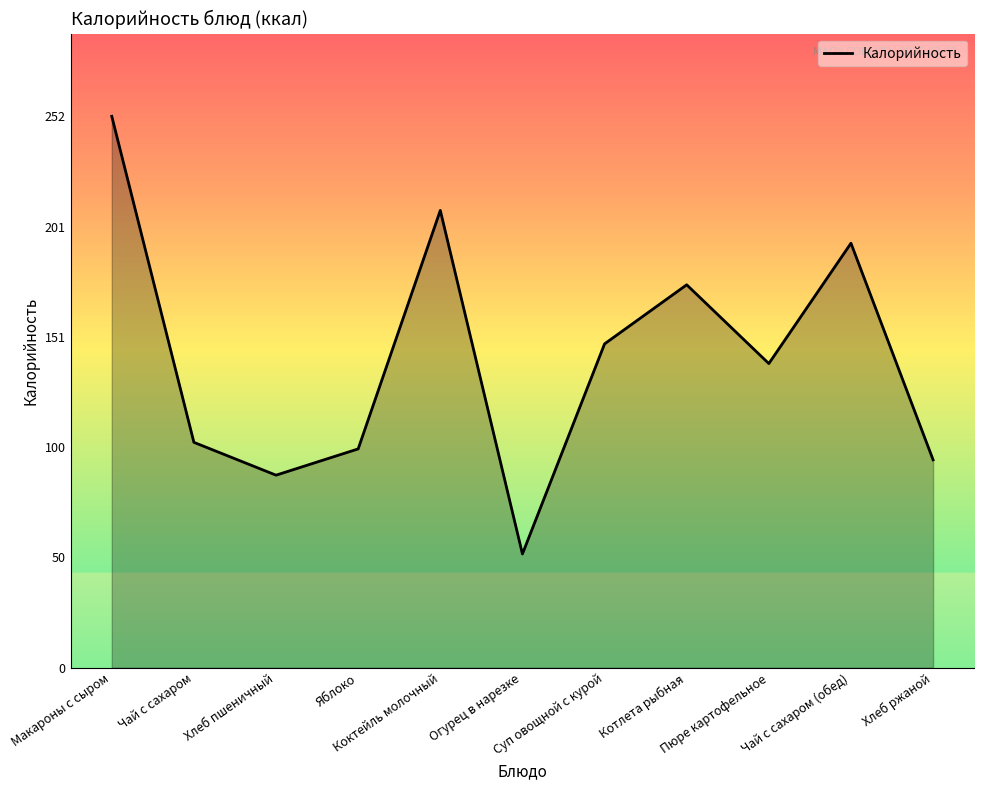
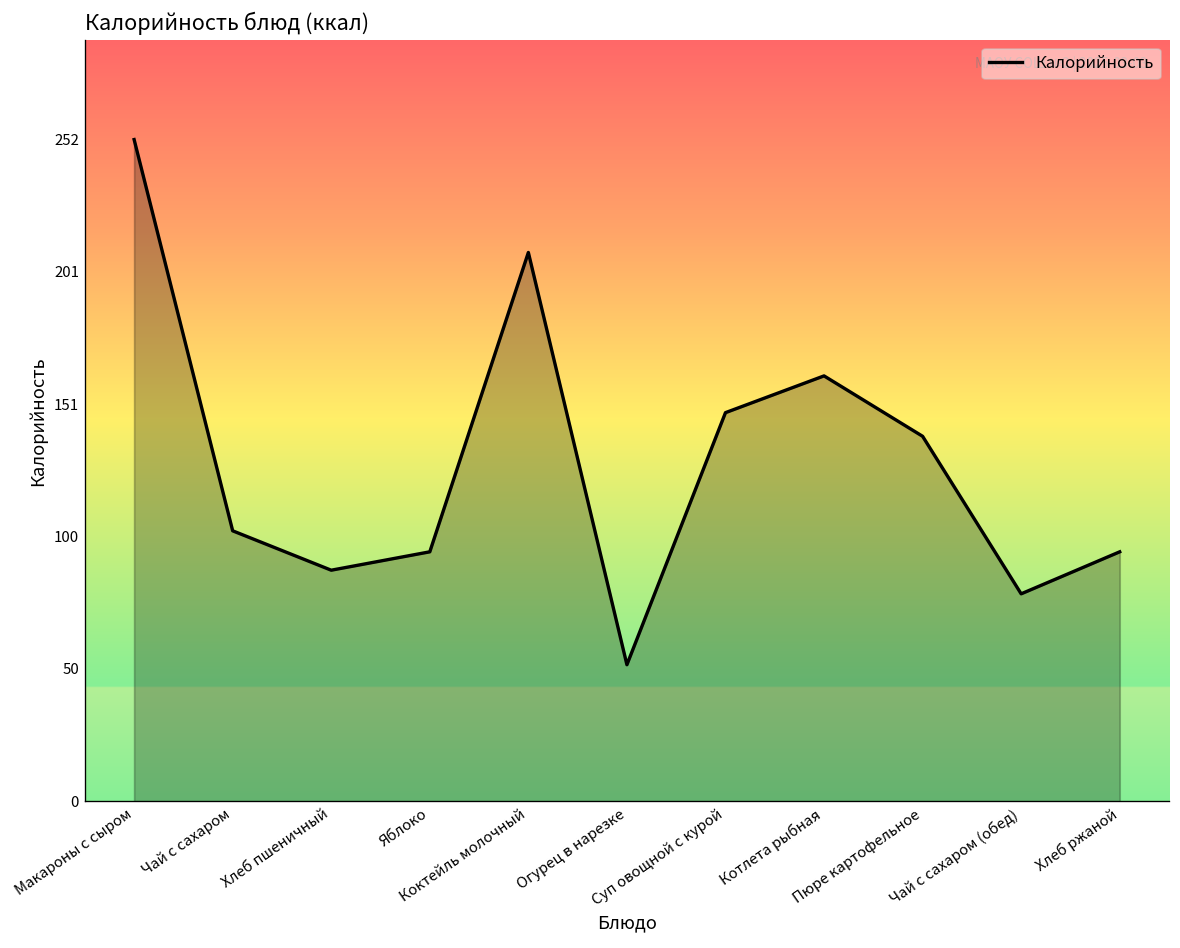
Яблоко: 100 -> 95
Котлета рыбная: 175 -> 162
Чай с сахаром (обед): 194 -> 79
